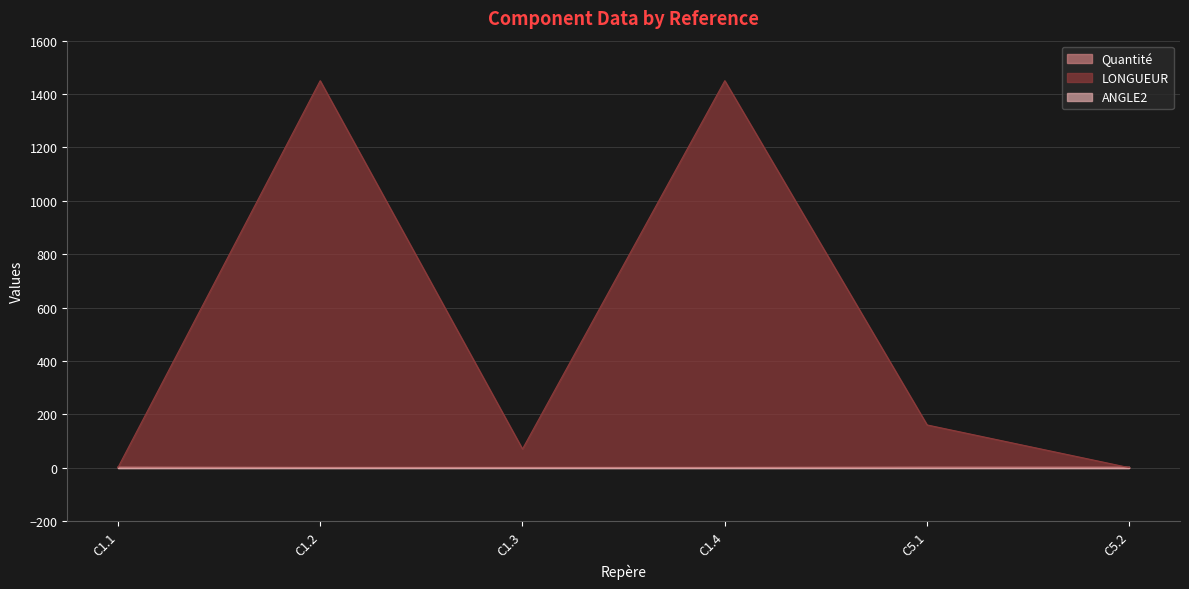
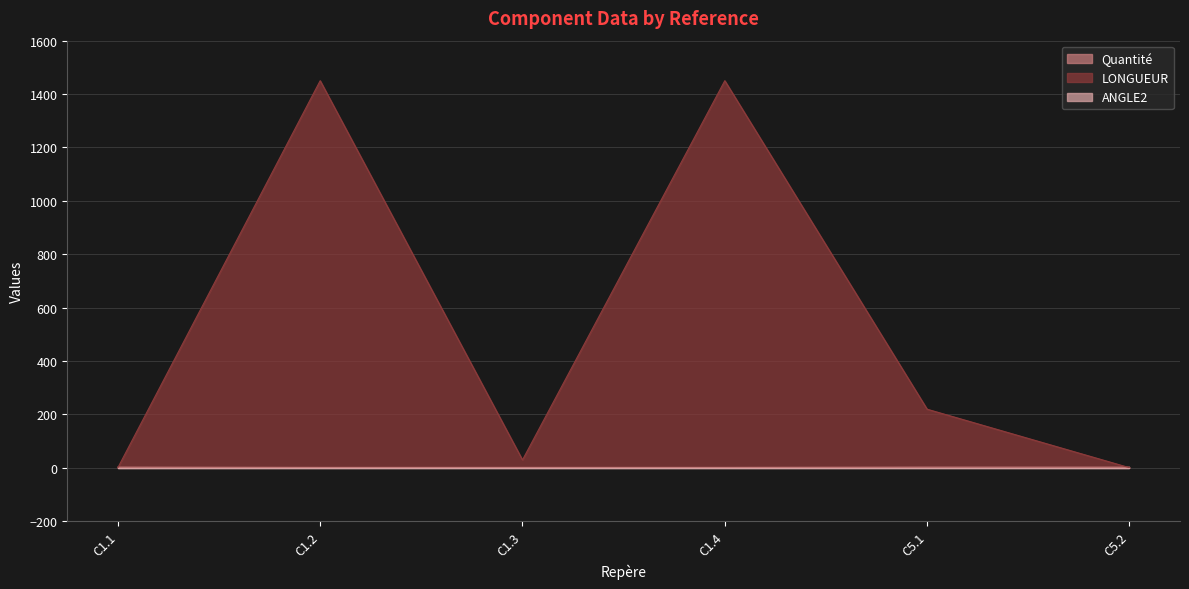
LONGUEUR, C1.3: 70 -> 30
LONGUEUR, C5.1: 160 -> 220
